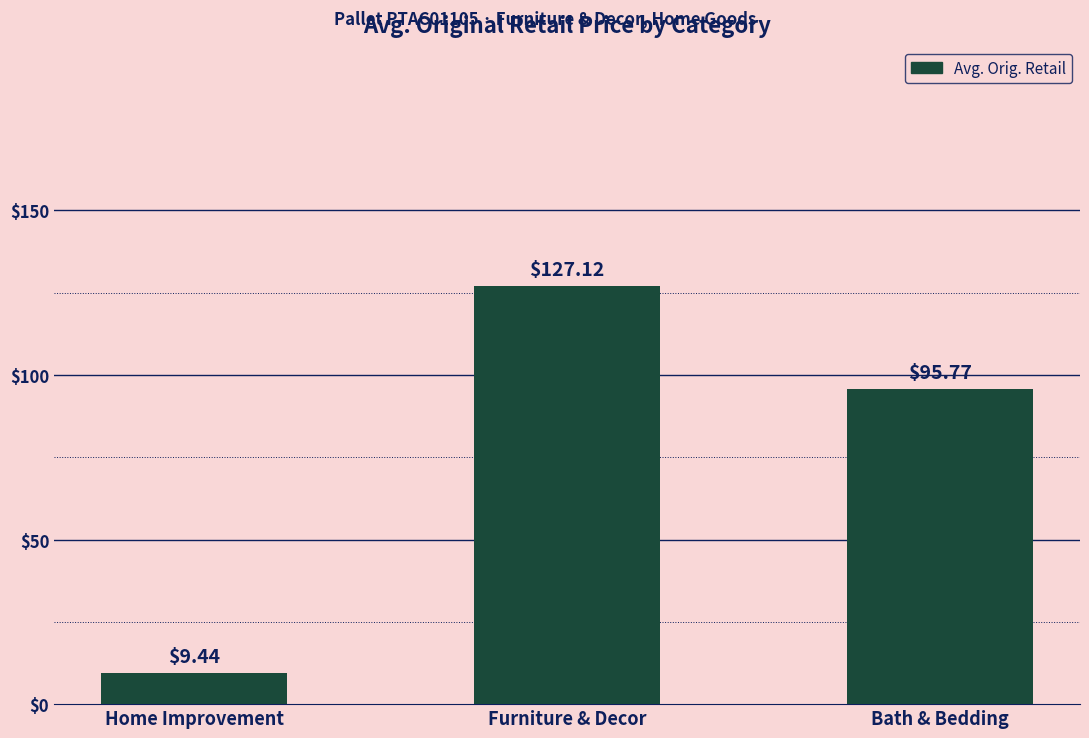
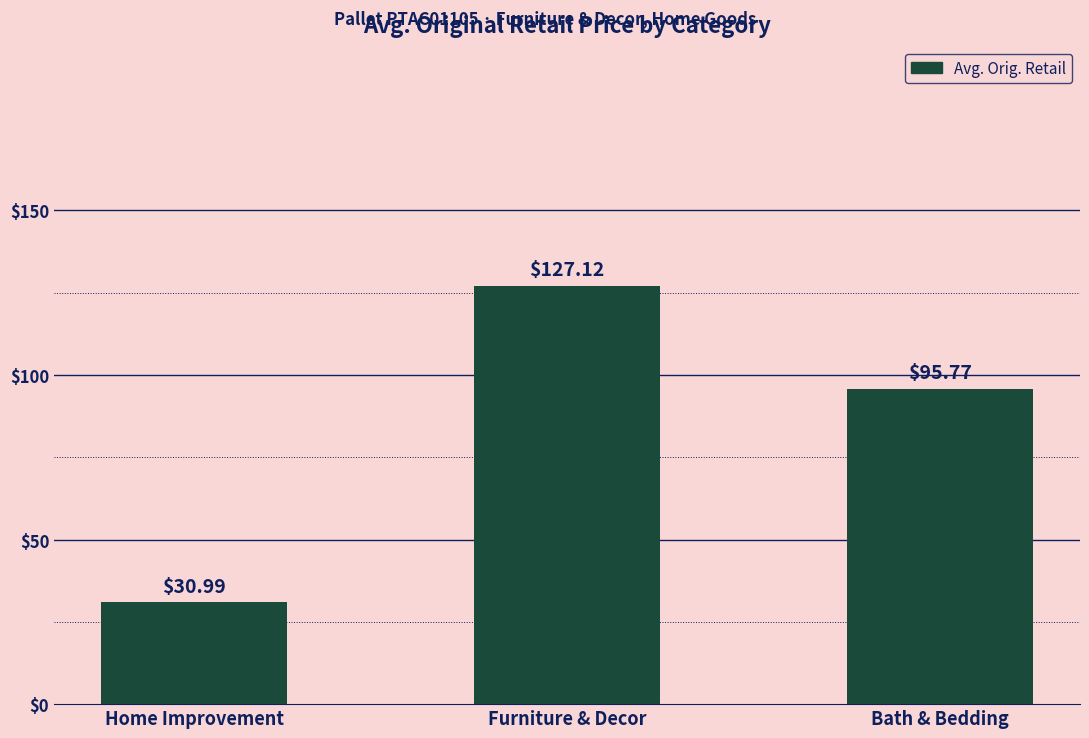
Home Improvement: $9.44 -> $30.99
